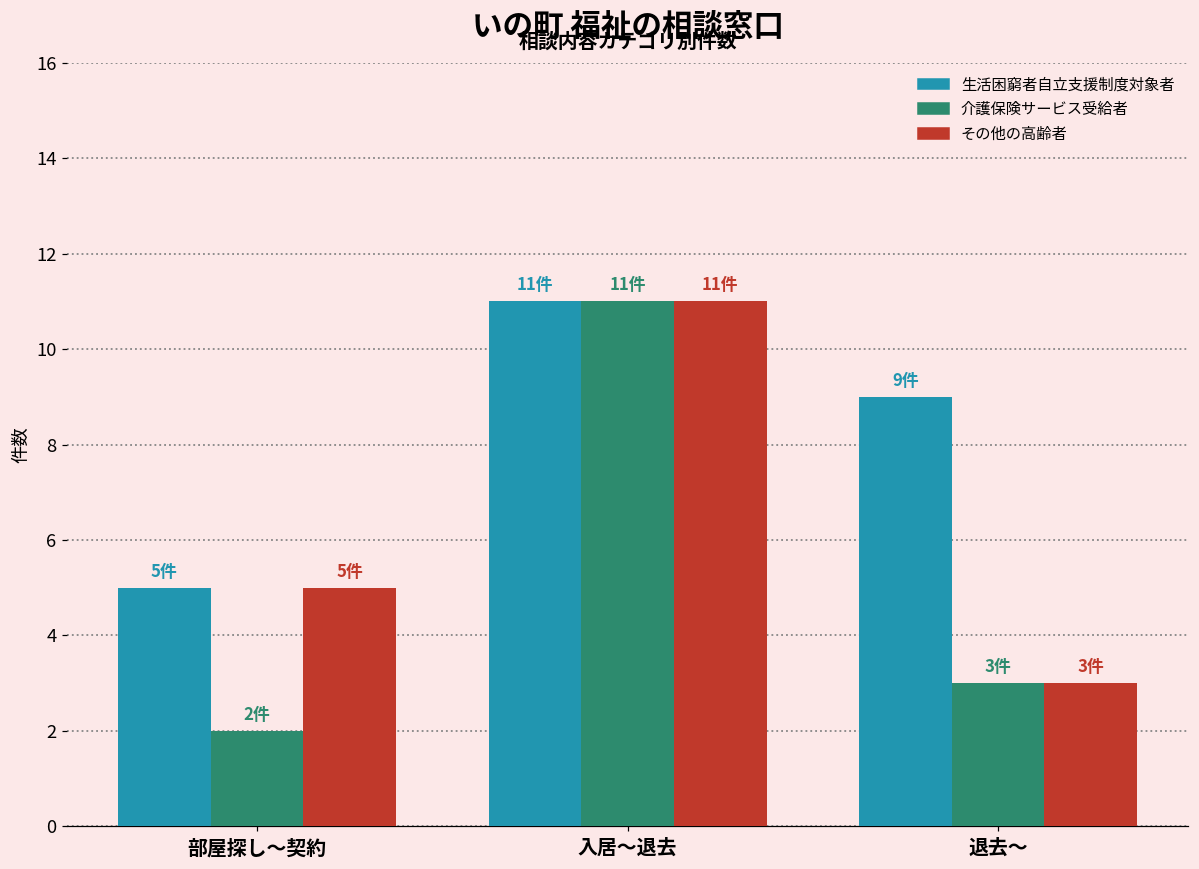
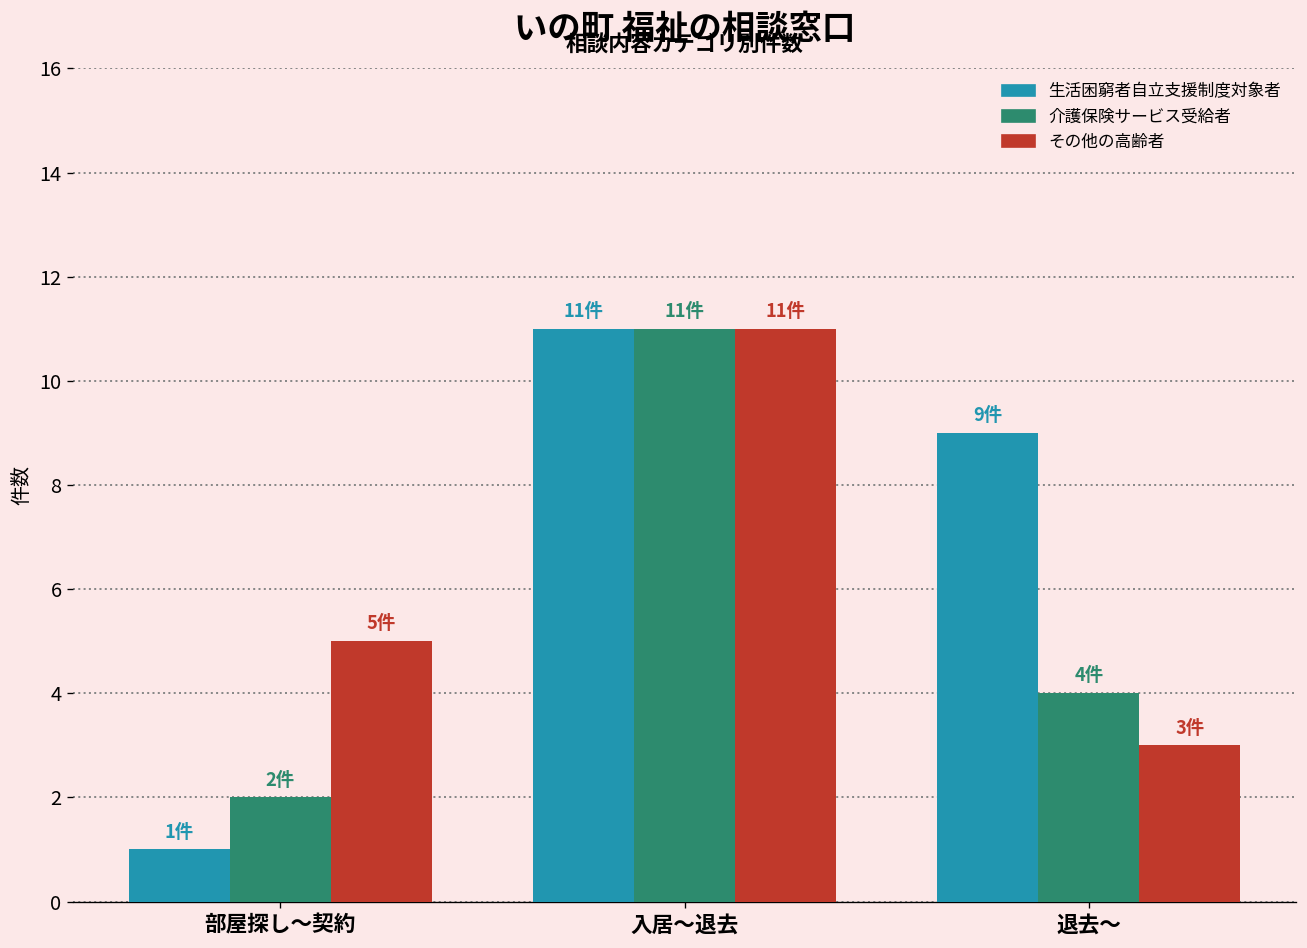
生活困窮者自立支援制度対象者, 部屋探し～契約: 5件 -> 1件
介護保険サービス受給者, 退去～: 3件 -> 4件
